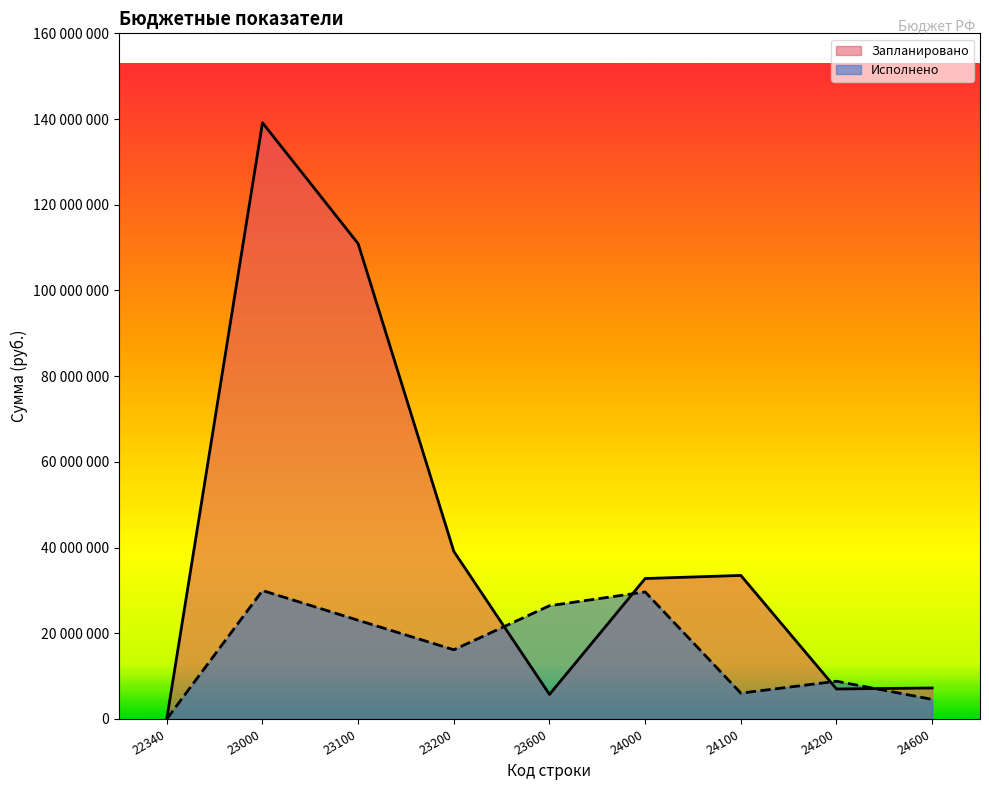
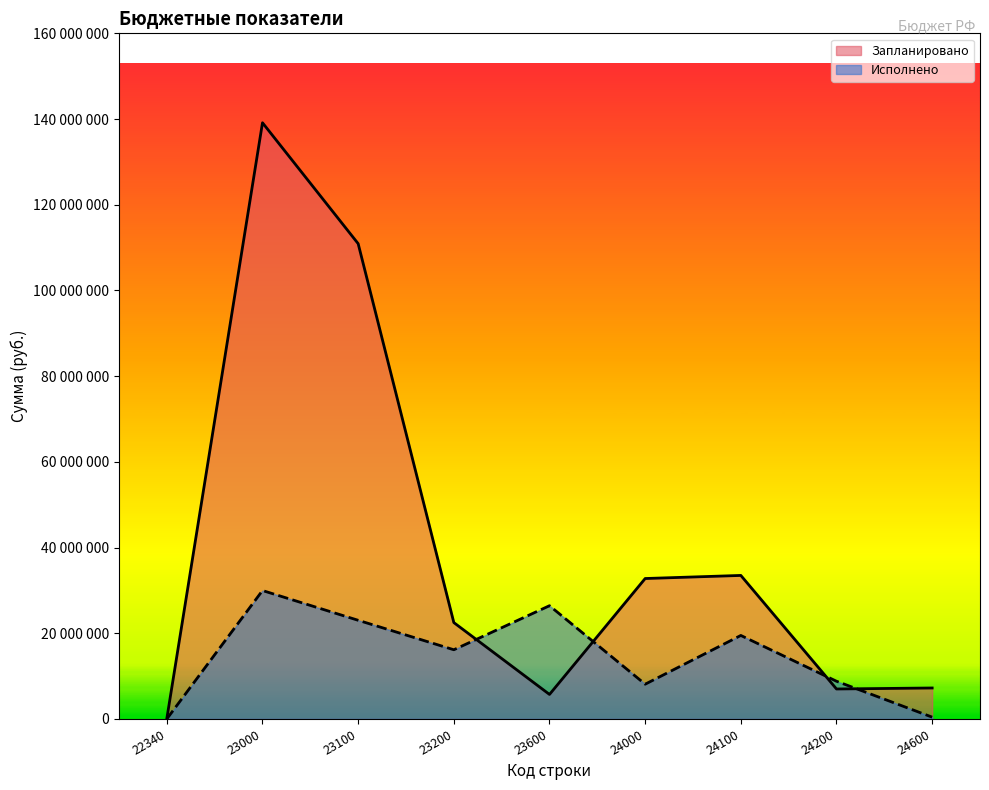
Запланировано, 23200: 39000000 -> 22000000
Исполнено, 24000: 30000000 -> 8000000
Исполнено, 24100: 6000000 -> 19000000
Исполнено, 24600: 5000000 -> 0
